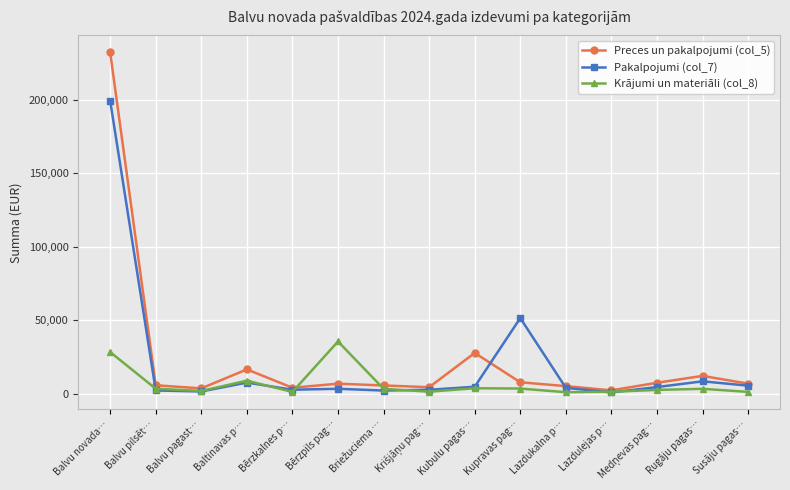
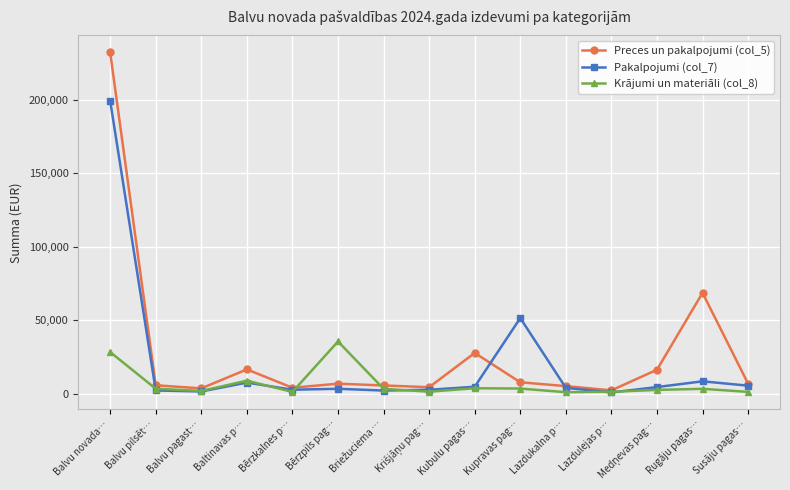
Preces un pakalpojumi (col_5), Medņevas pag…: 8,000 -> 16,000
Preces un pakalpojumi (col_5), Rugāju pagas…: 12,000 -> 69,000
